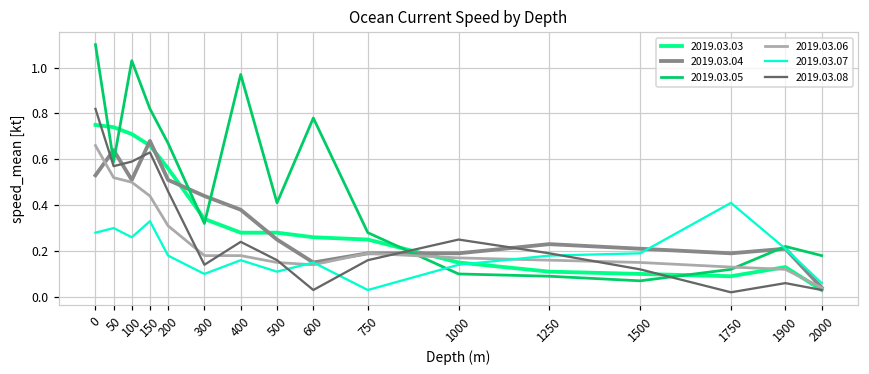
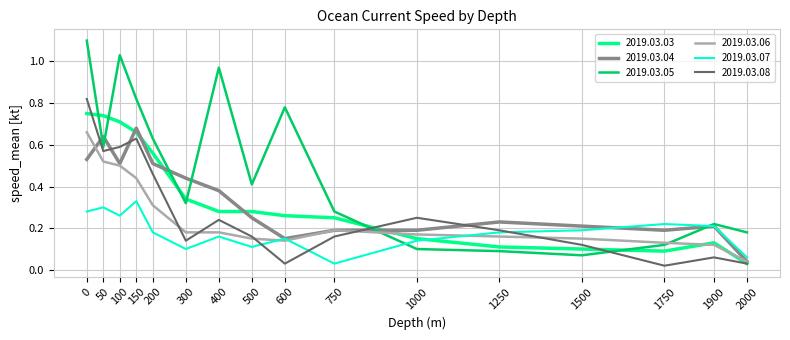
2019.03.05, 200: 0.67 -> 0.63
2019.03.07, 1750: 0.41 -> 0.22
